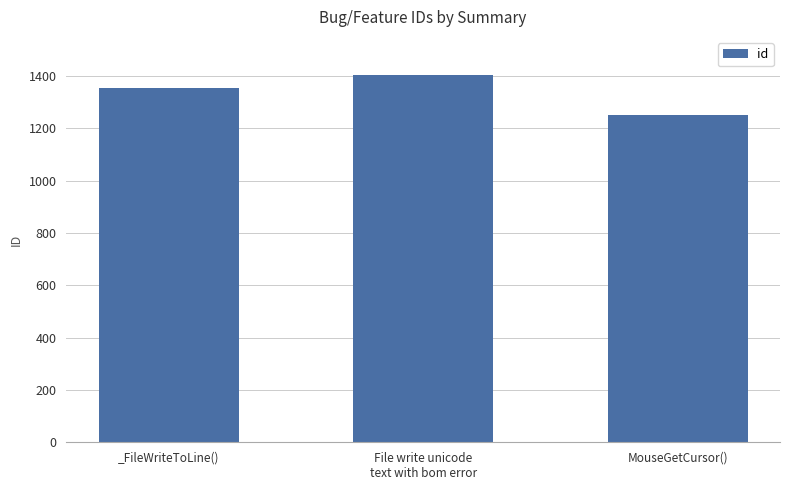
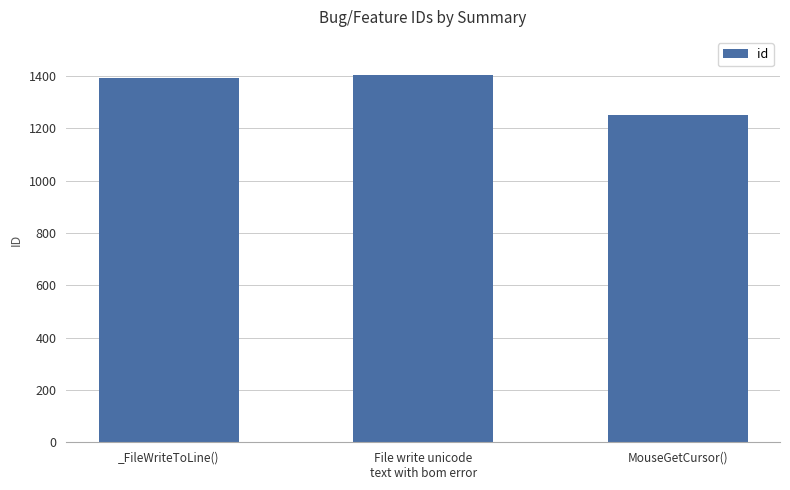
_FileWriteToLine(): 1350 -> 1390
